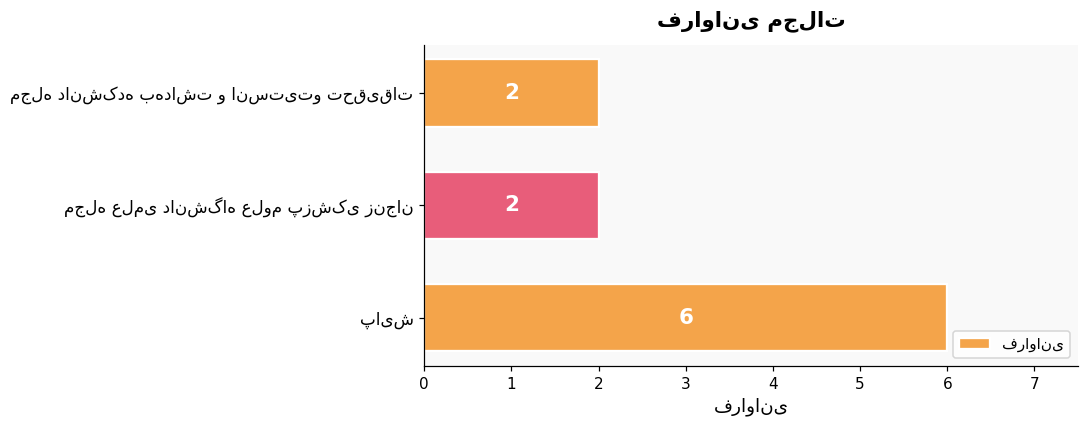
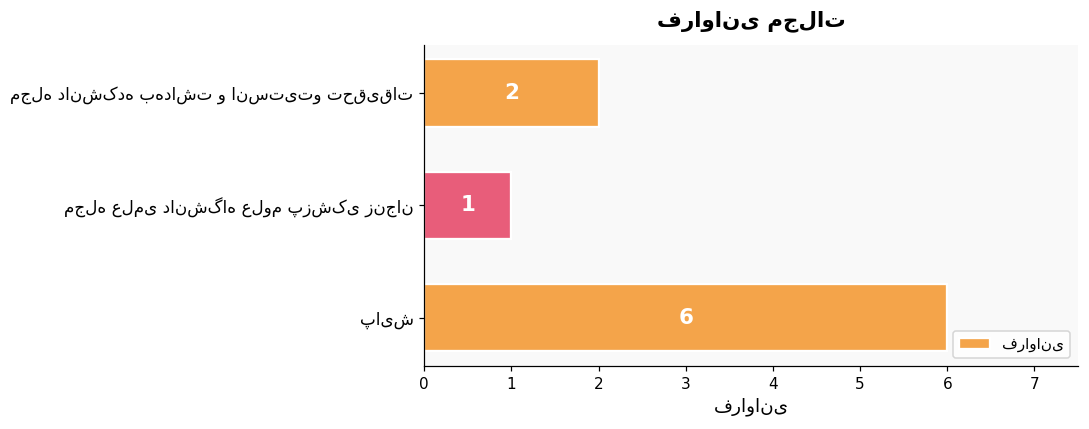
مجله علمی دانشگاه علوم پزشکی زنجان: 2 -> 1
